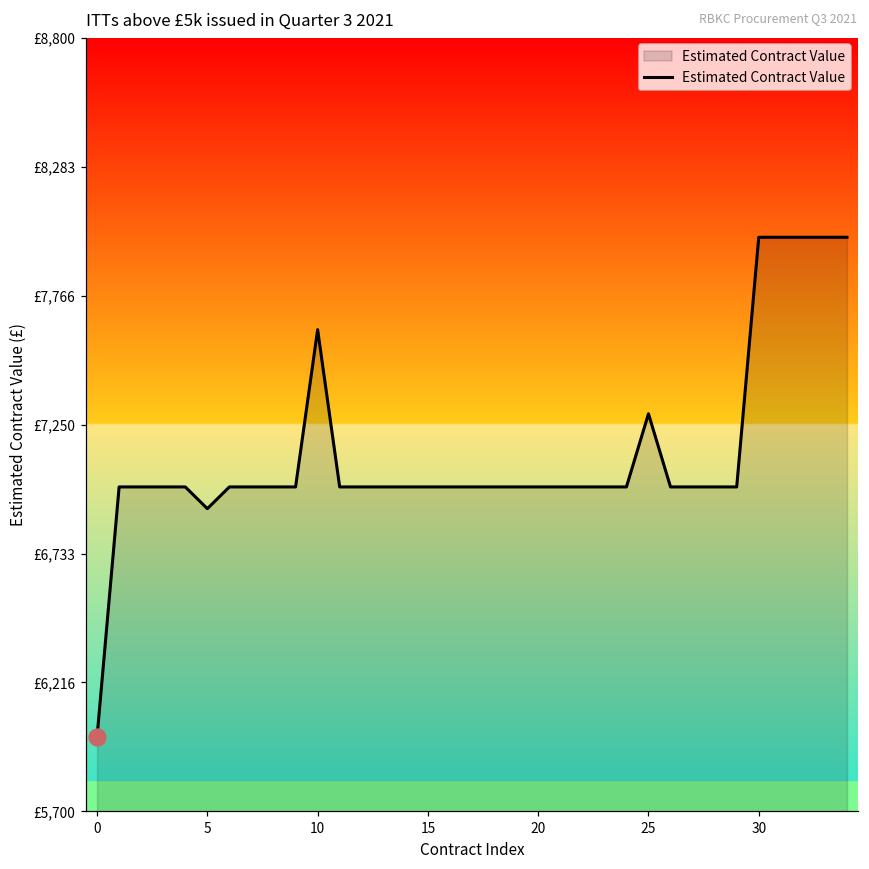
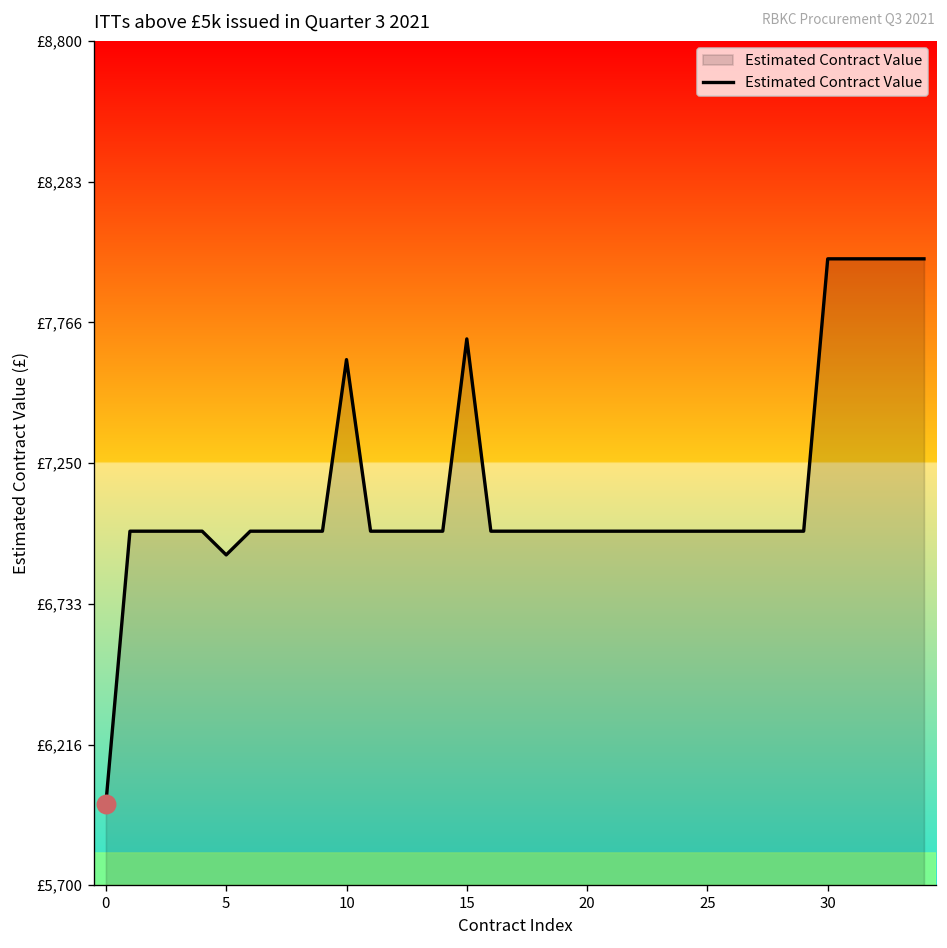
Estimated Contract Value, 15: £7,000 -> £7,710
Estimated Contract Value, 25: £7,290 -> £7,000
